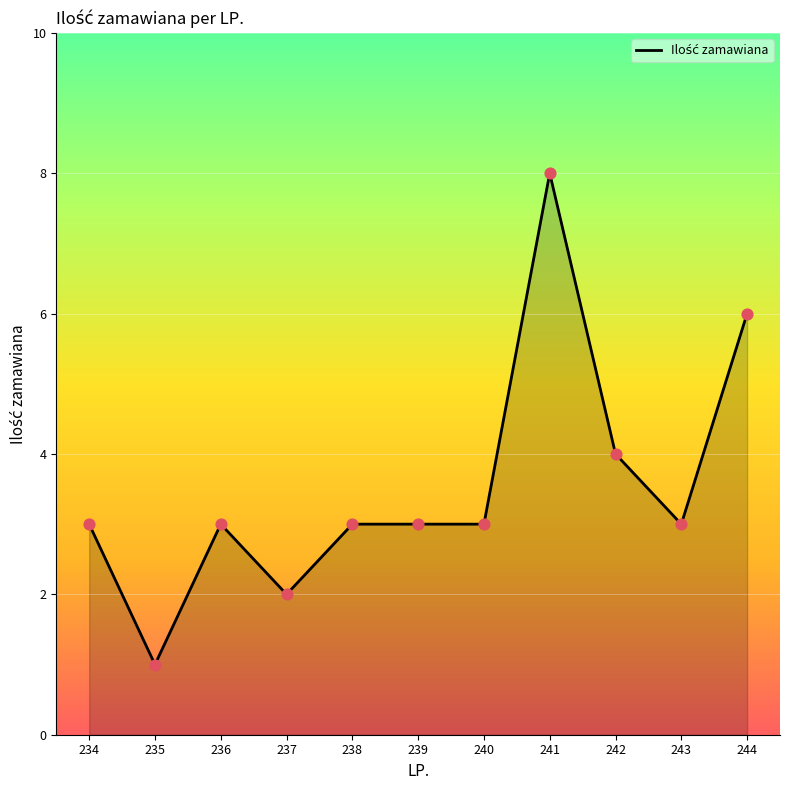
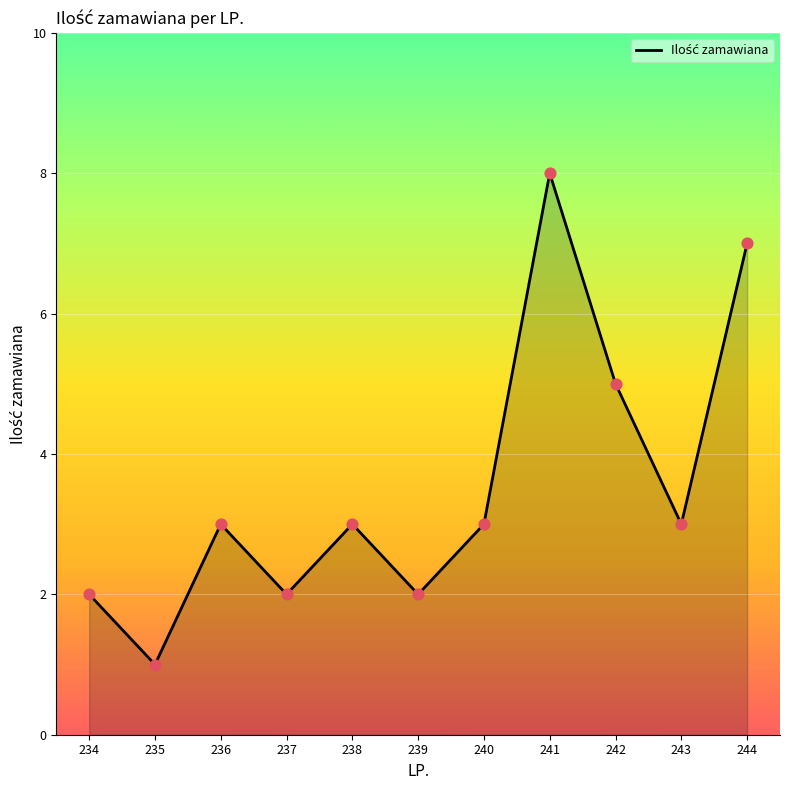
234: 3 -> 2
239: 3 -> 2
242: 4 -> 5
244: 6 -> 7
